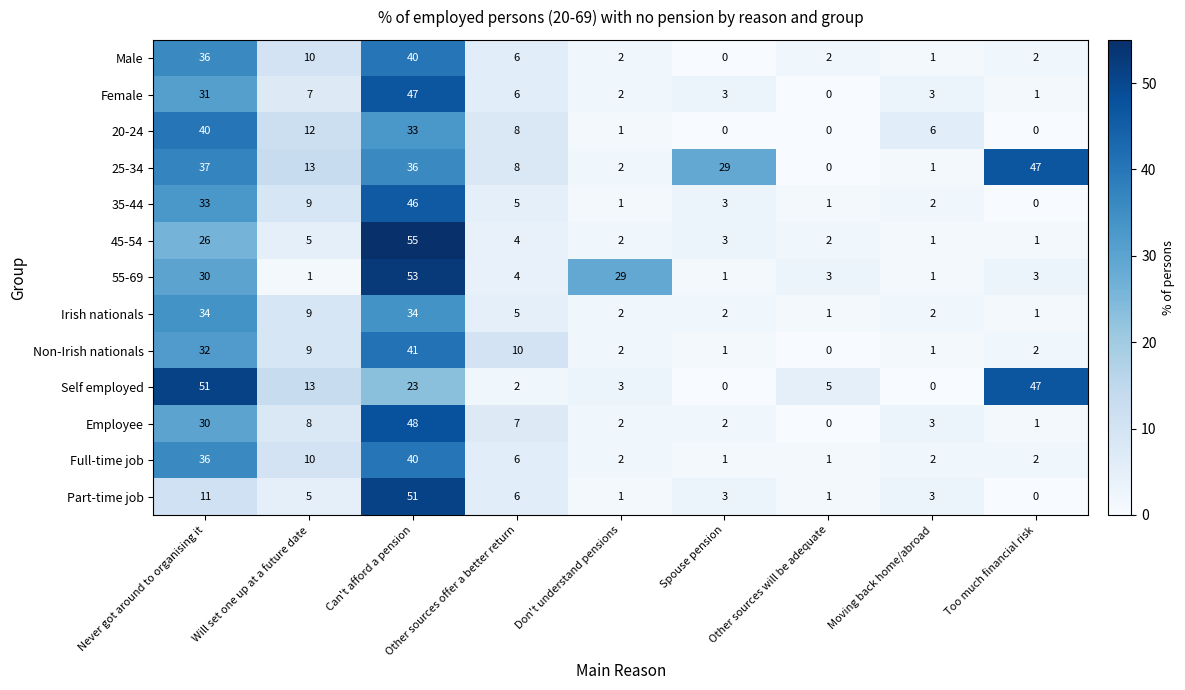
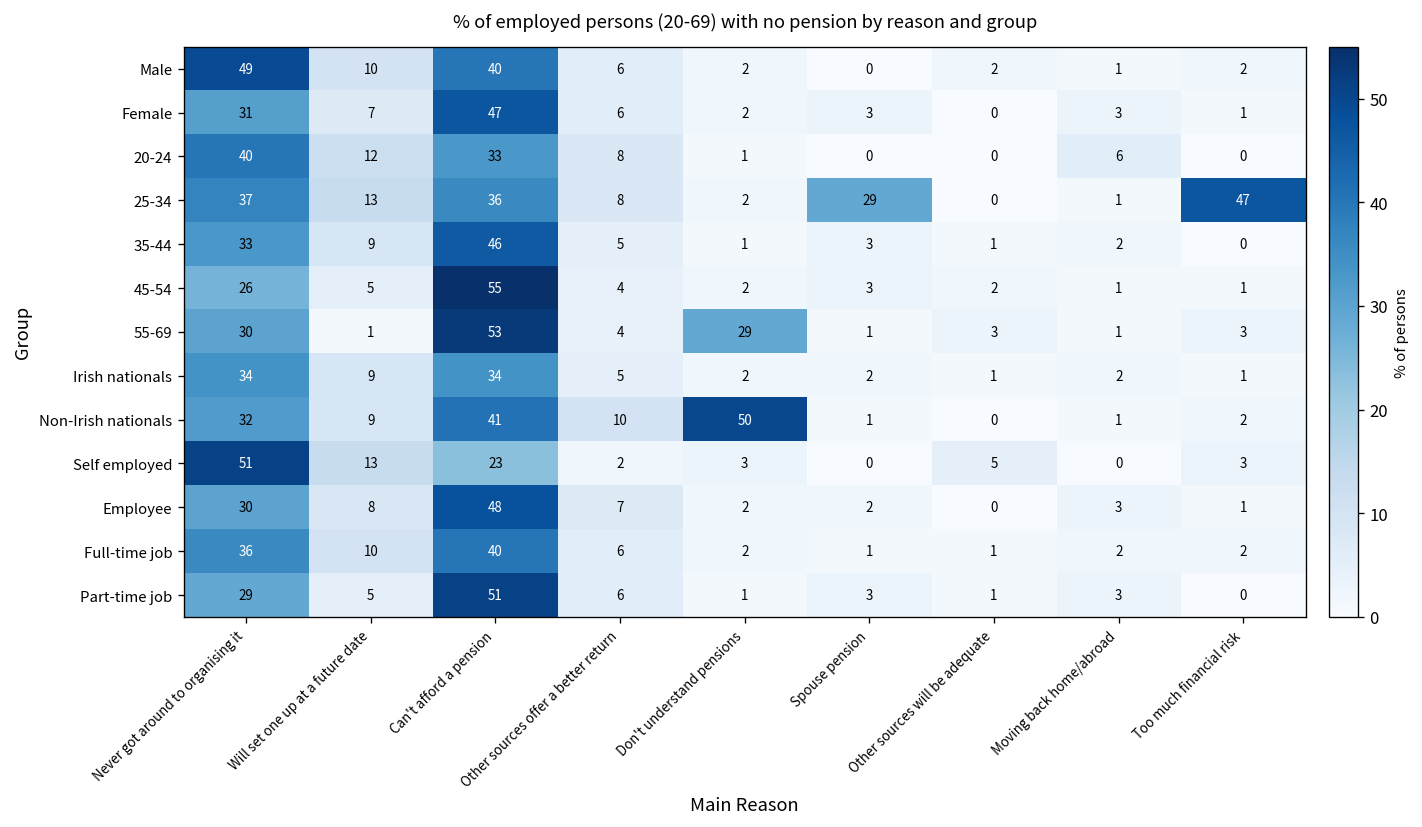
Male, Never got around to organising it: 36 -> 49
Non-Irish nationals, Don't understand pensions: 2 -> 50
Self employed, Too much financial risk: 47 -> 3
Part-time job, Never got around to organising it: 11 -> 29
